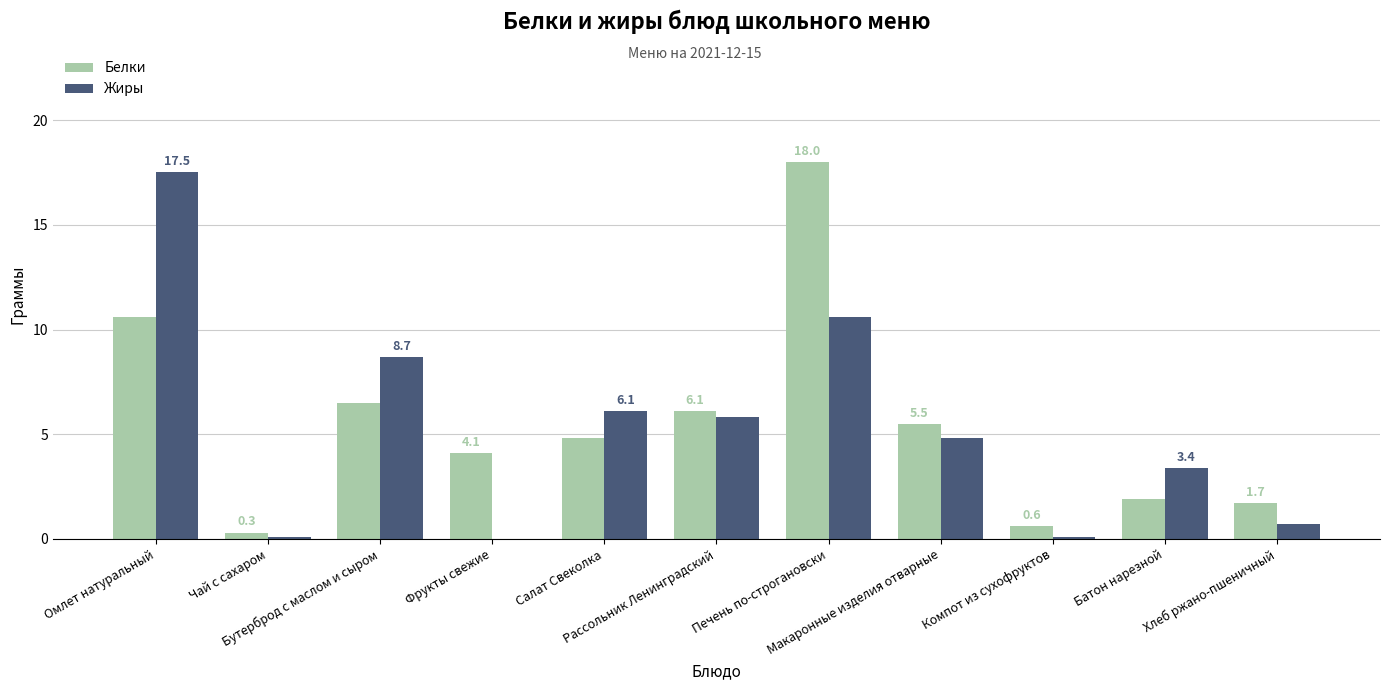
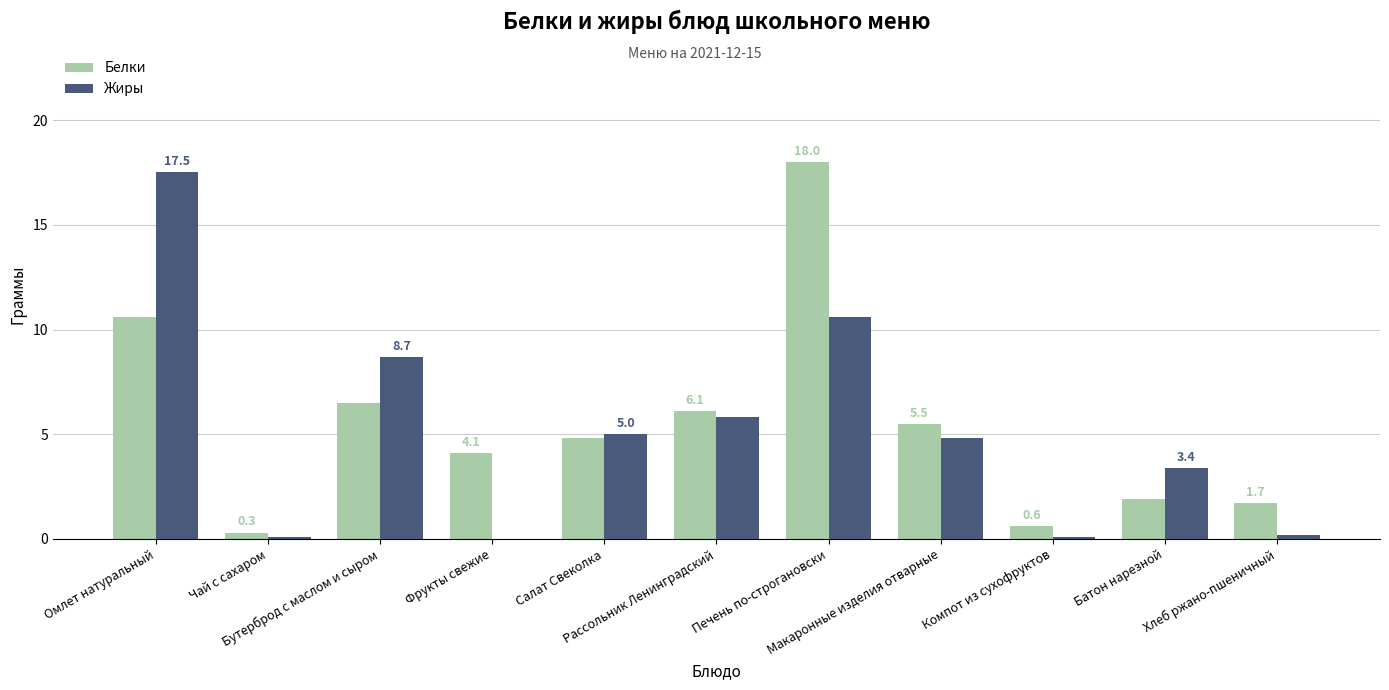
Жиры, Салат Свеколка: 6.1 -> 5.0
Жиры, Хлеб ржано-пшеничный: 0.7 -> 0.2
